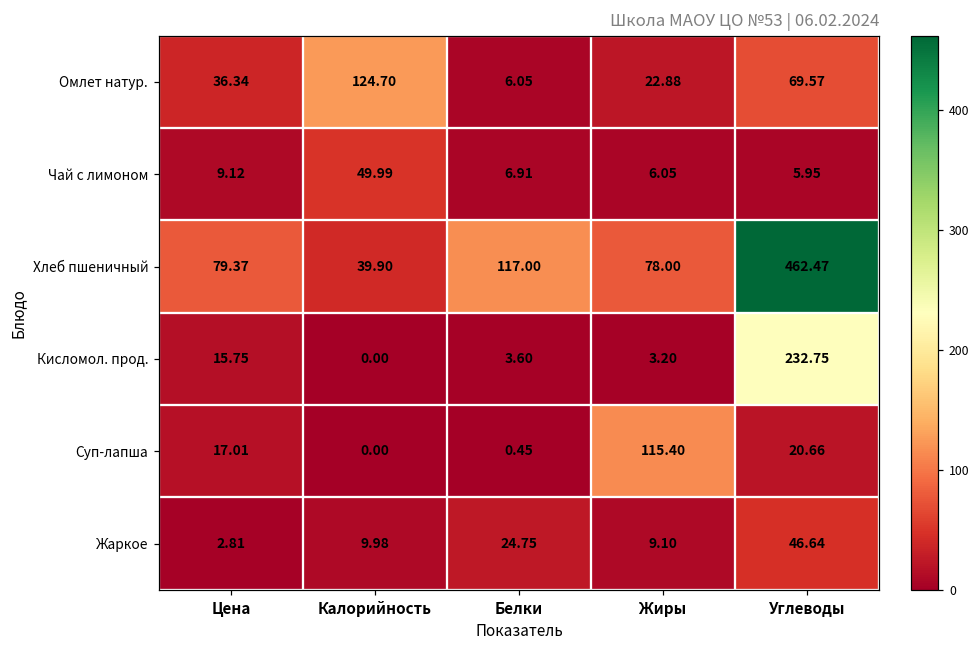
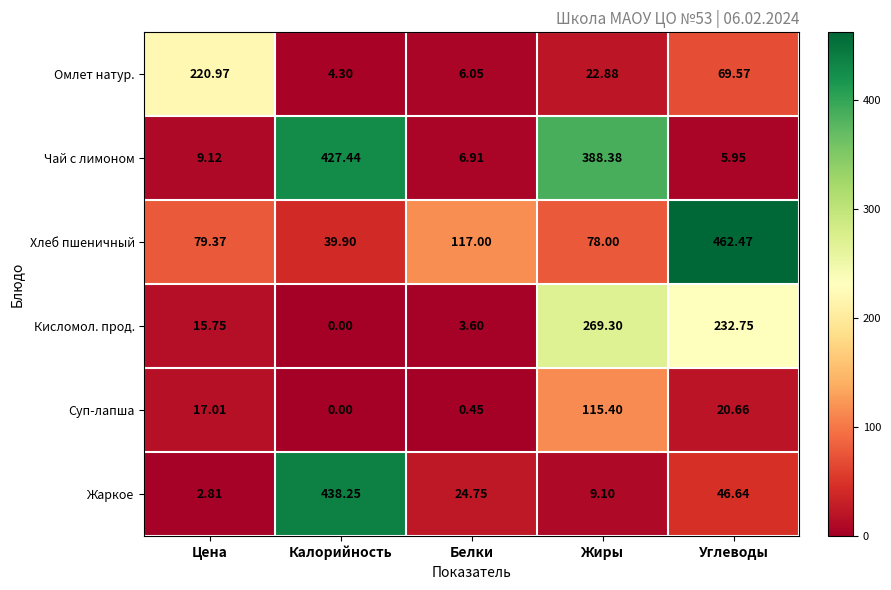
Омлет натур., Цена: 36.34 -> 220.97
Омлет натур., Калорийность: 124.70 -> 4.30
Чай с лимоном, Калорийность: 49.99 -> 427.44
Чай с лимоном, Жиры: 6.05 -> 388.38
Кисломол. прод., Жиры: 3.20 -> 269.30
Жаркое, Калорийность: 9.98 -> 438.25
